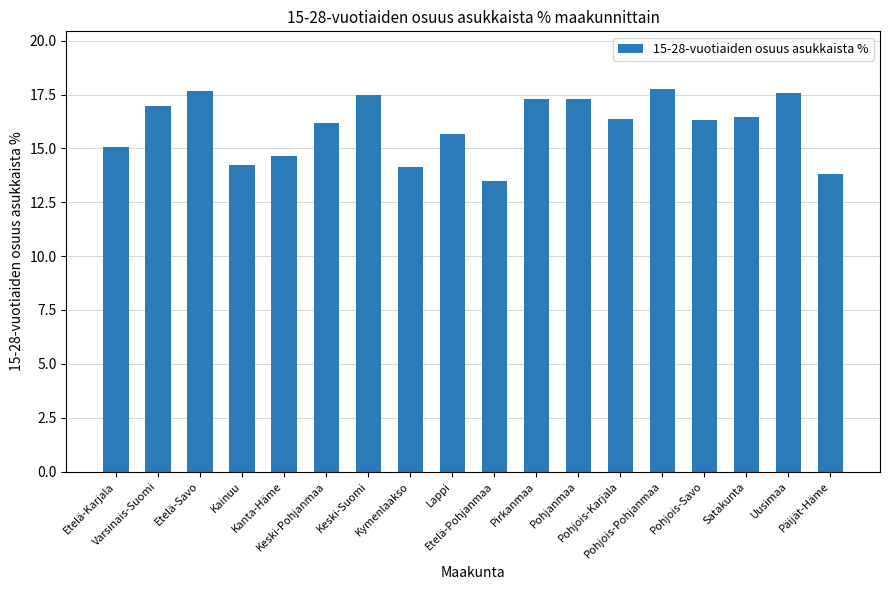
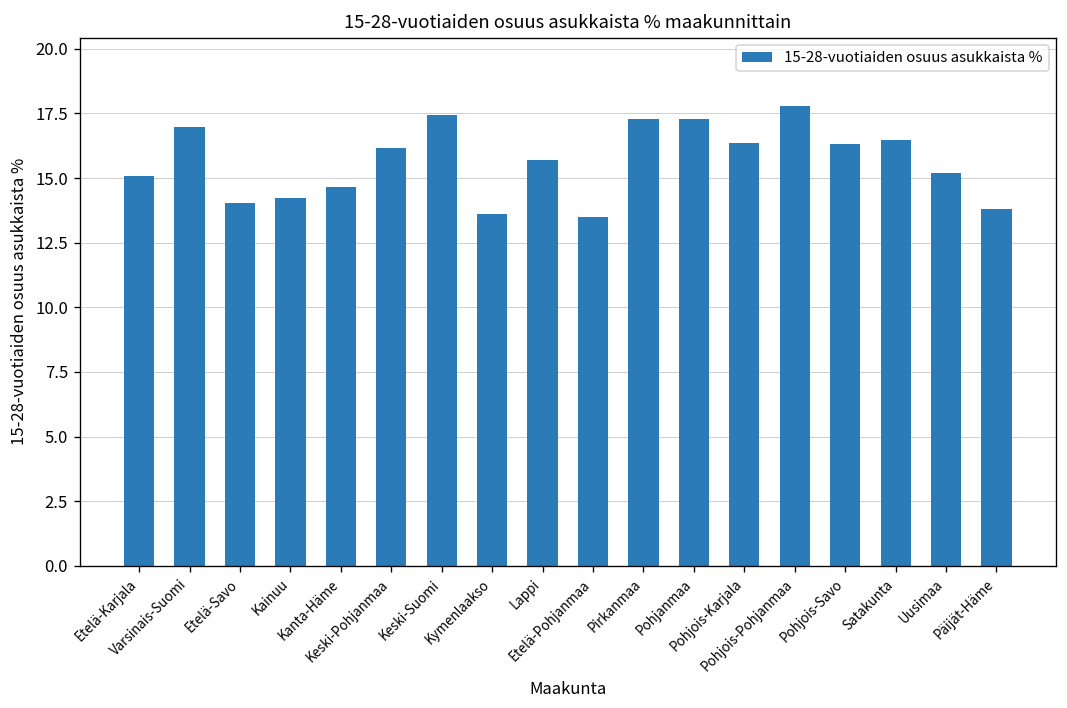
Etelä-Savo: 17.7 -> 14.0
Kymenlaakso: 14.1 -> 13.6
Uusimaa: 17.6 -> 15.2
